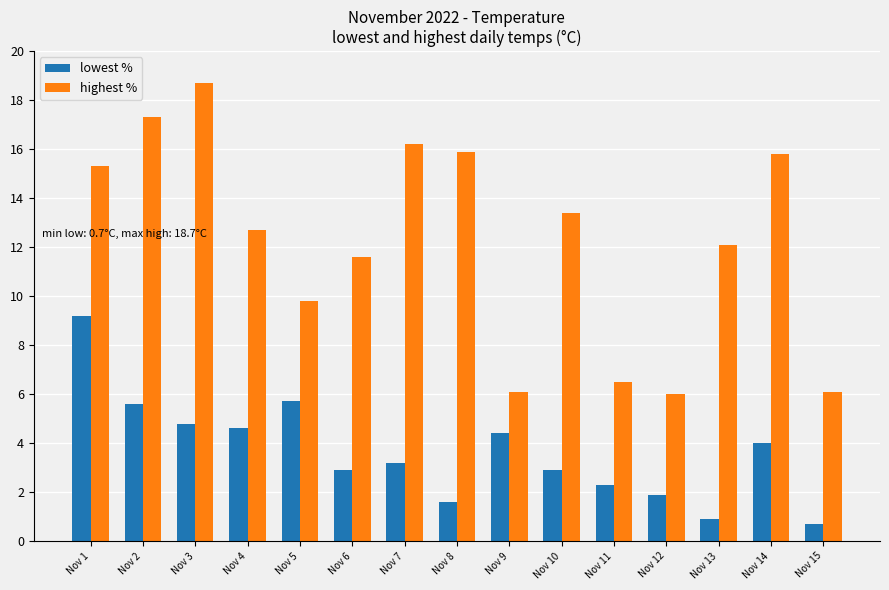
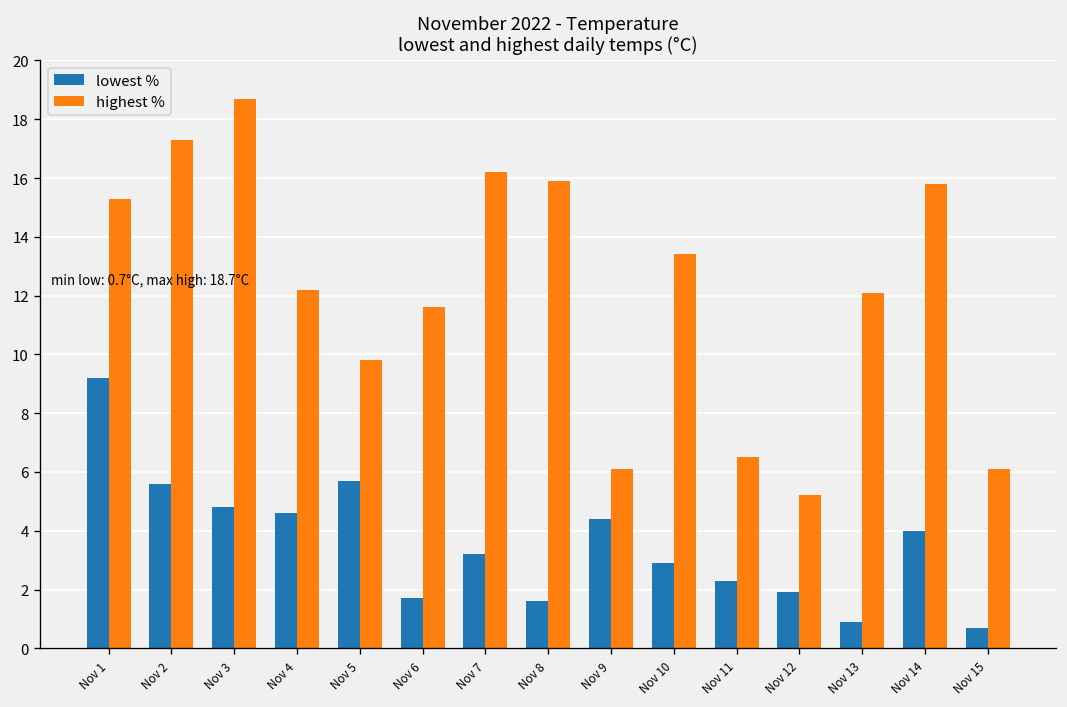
highest %, Nov 4: 12.7 -> 12.2
lowest %, Nov 6: 2.9 -> 1.7
highest %, Nov 12: 6.0 -> 5.2
